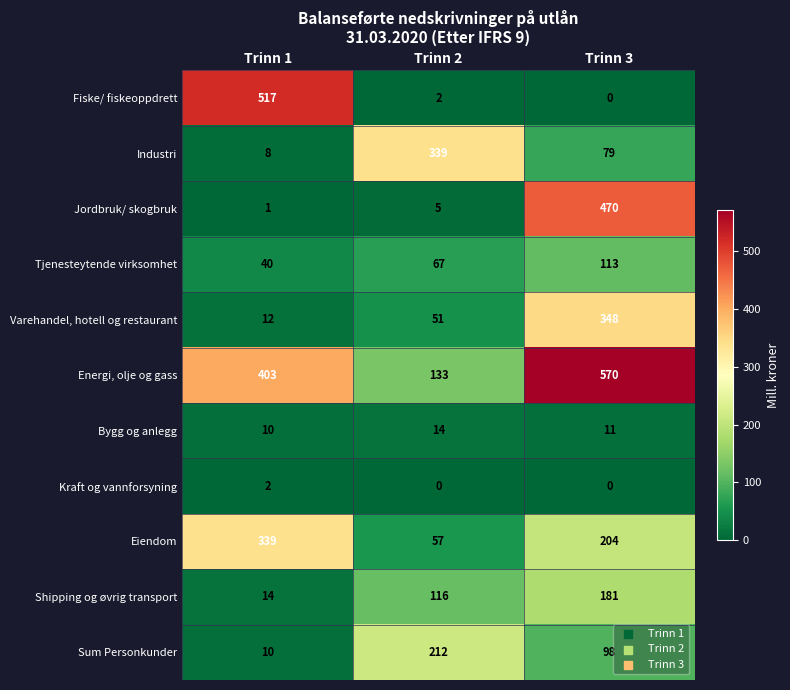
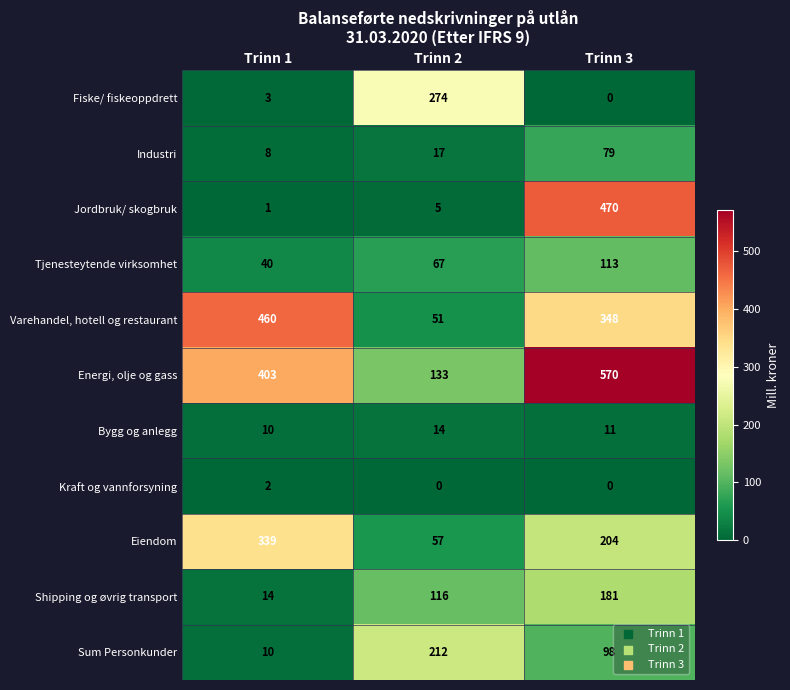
Fiske/ fiskeoppdrett, Trinn 1: 517 -> 3
Fiske/ fiskeoppdrett, Trinn 2: 2 -> 274
Industri, Trinn 2: 339 -> 17
Varehandel, hotell og restaurant, Trinn 1: 12 -> 460
